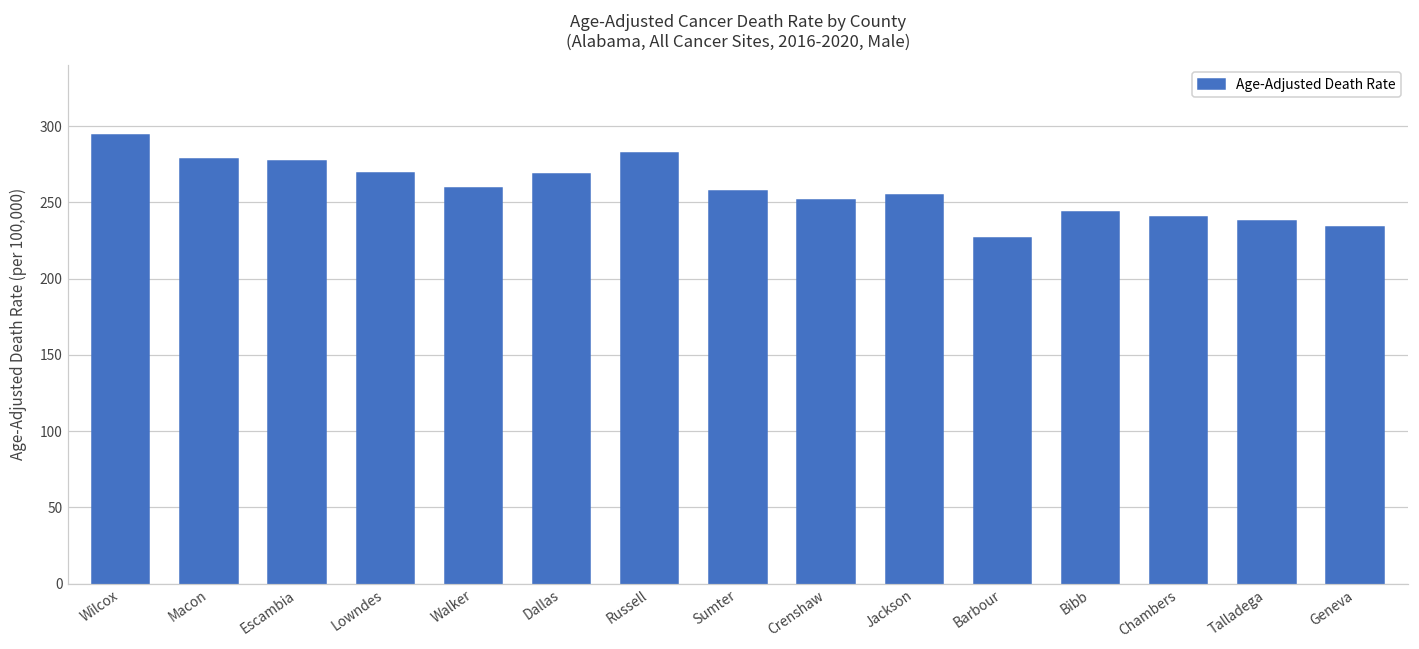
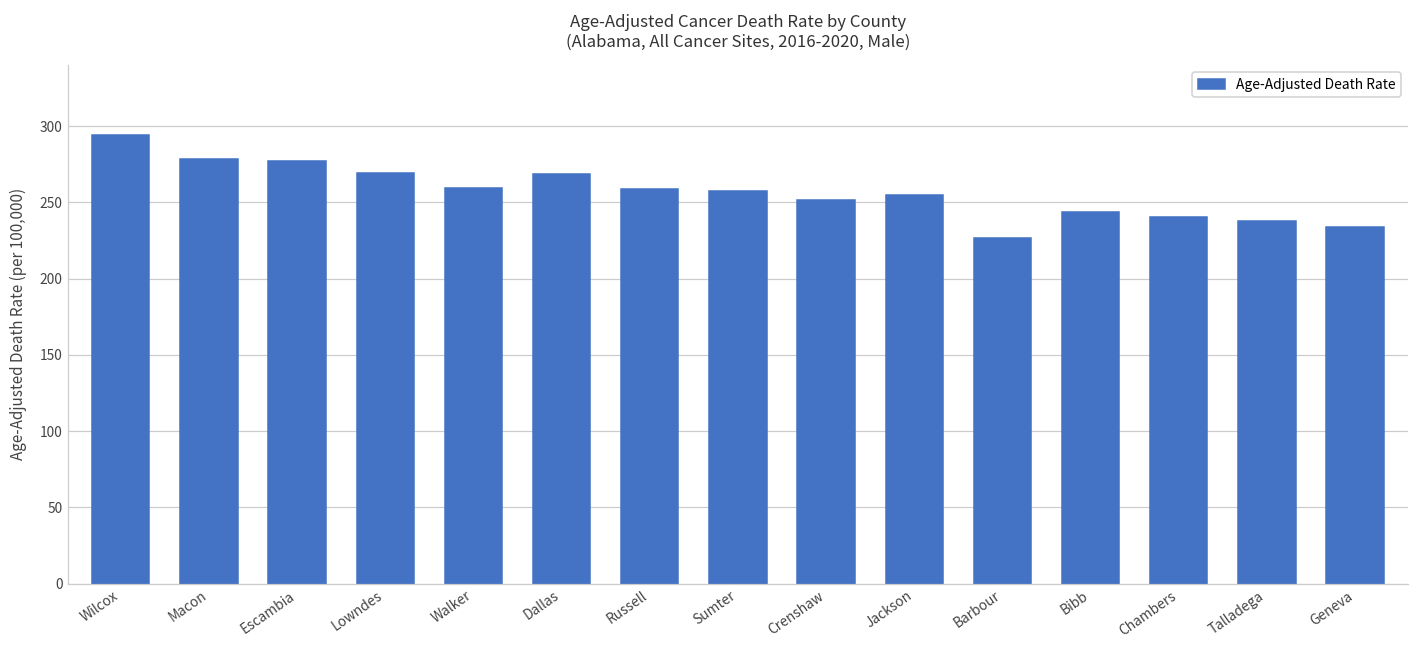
Russell: 283 -> 259
